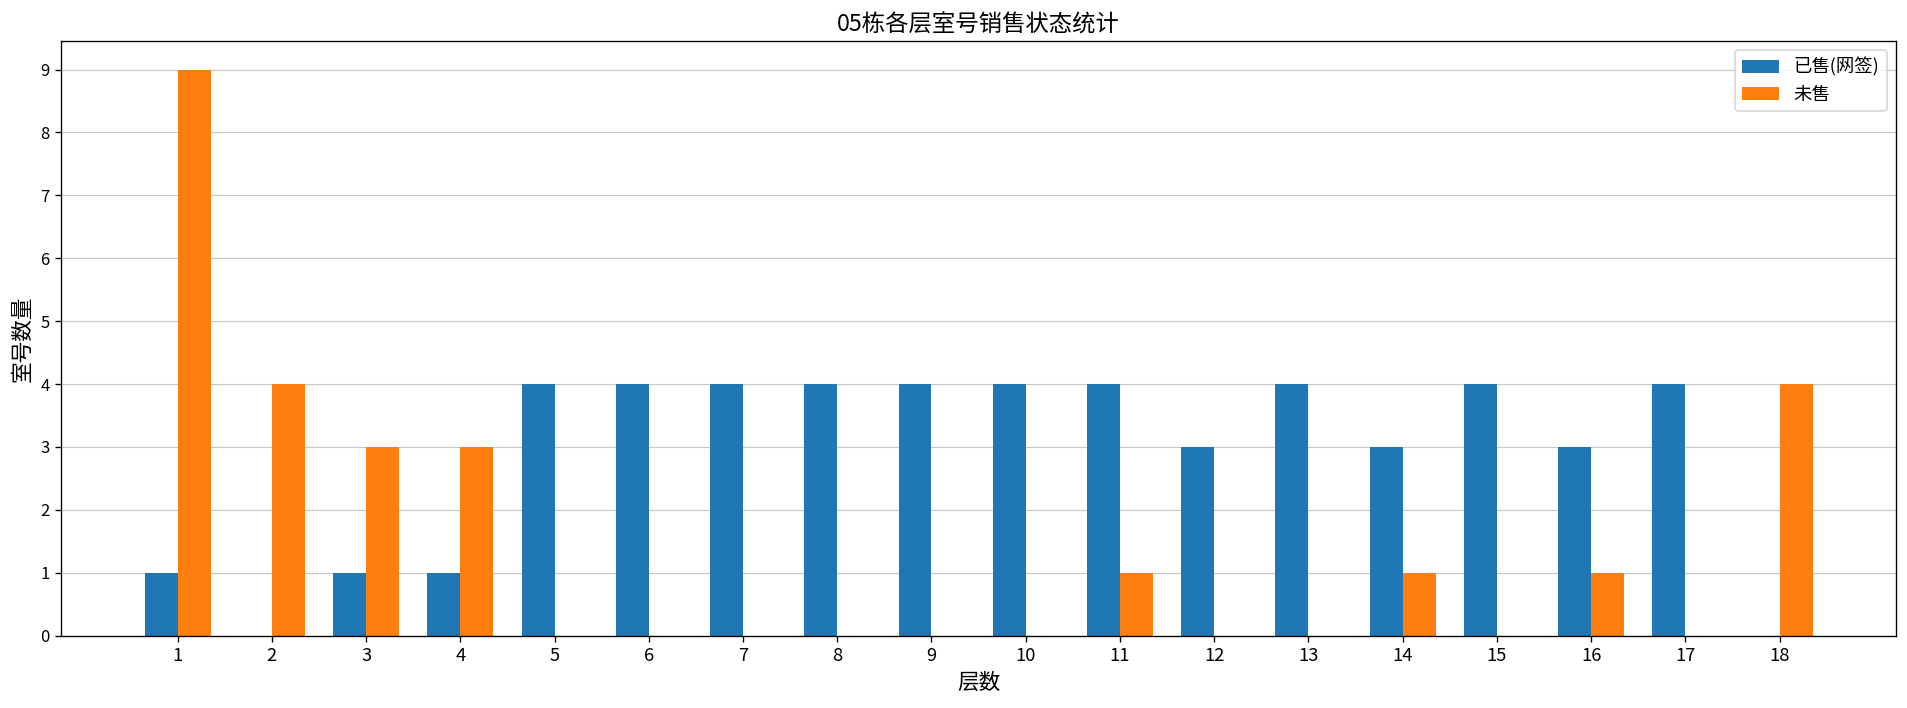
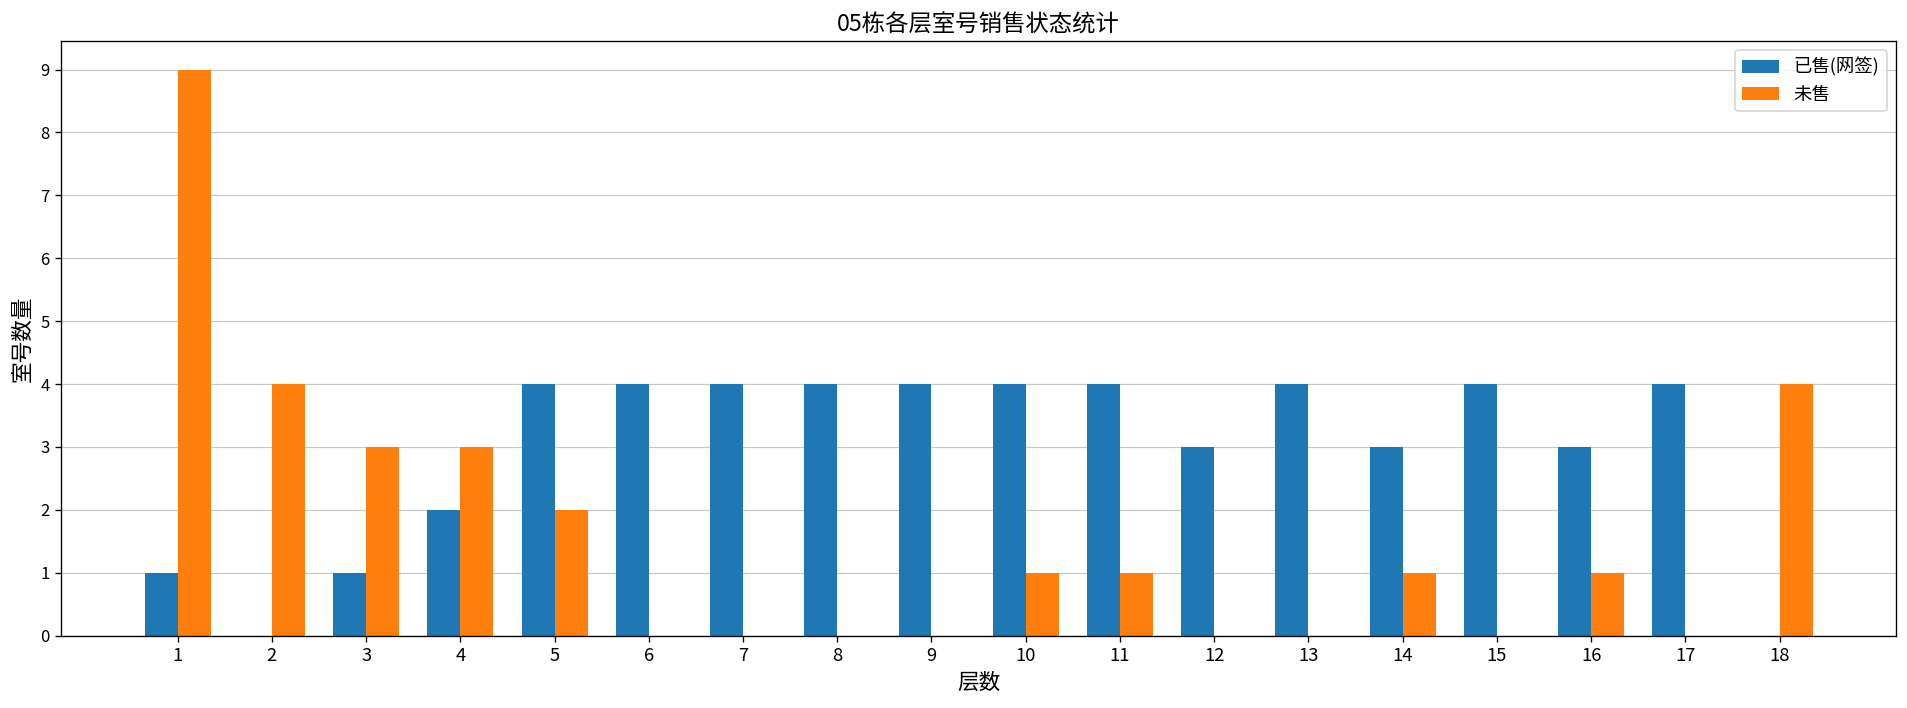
已售(网签), 4: 1 -> 2
未售, 5: 0 -> 2
未售, 10: 0 -> 1
